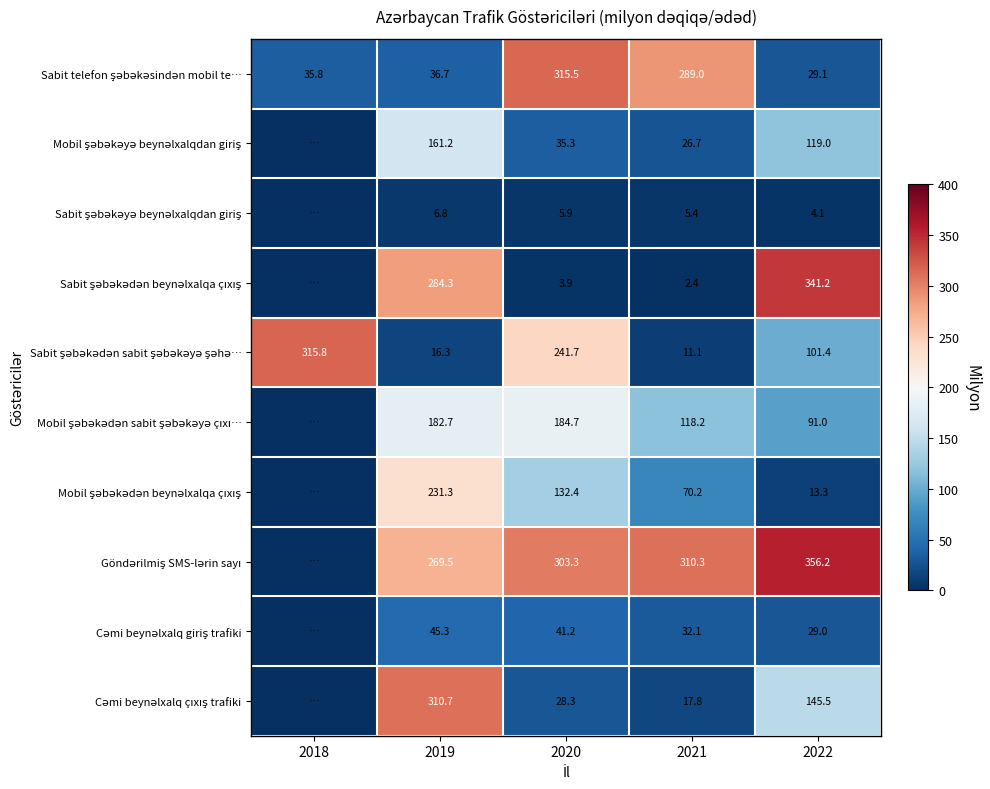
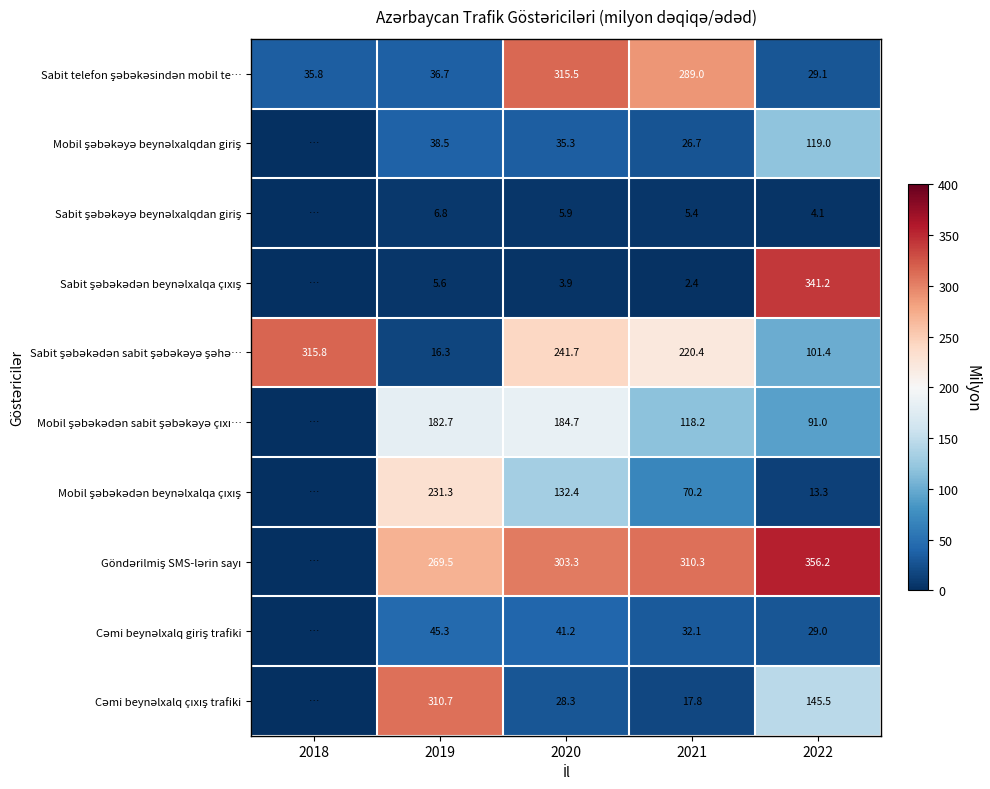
Mobil şəbəkəyə beynəlxalqdan giriş, 2019: 161.2 -> 38.5
Sabit şəbəkədən beynəlxalqa çıxış, 2019: 284.3 -> 5.6
Sabit şəbəkədən sabit şəbəkəyə şəhə…, 2021: 11.1 -> 220.4
